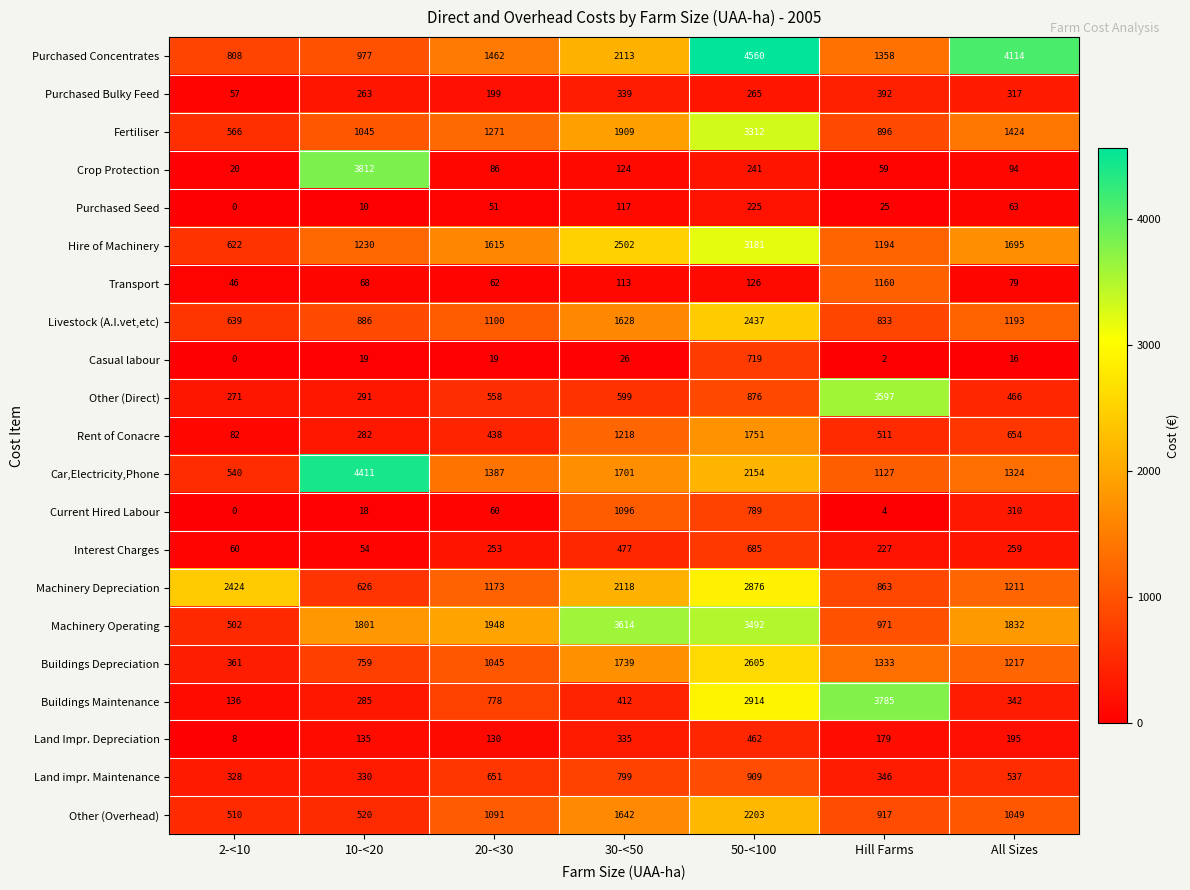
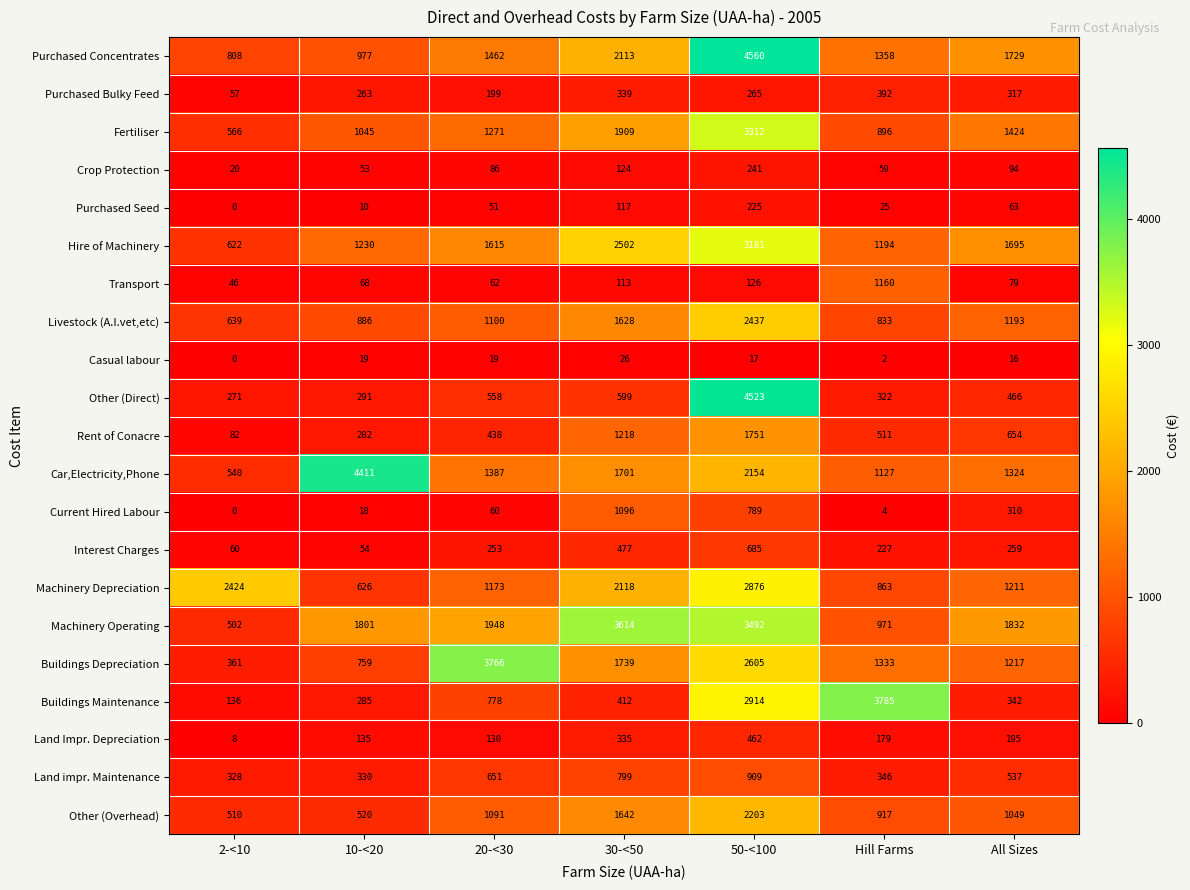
Purchased Concentrates, All Sizes: 4114 -> 1729
Crop Protection, 10-<20: 3812 -> 53
Casual labour, 50-<100: 719 -> 17
Other (Direct), 50-<100: 876 -> 4523
Other (Direct), Hill Farms: 3597 -> 322
Buildings Depreciation, 20-<30: 1045 -> 3766
